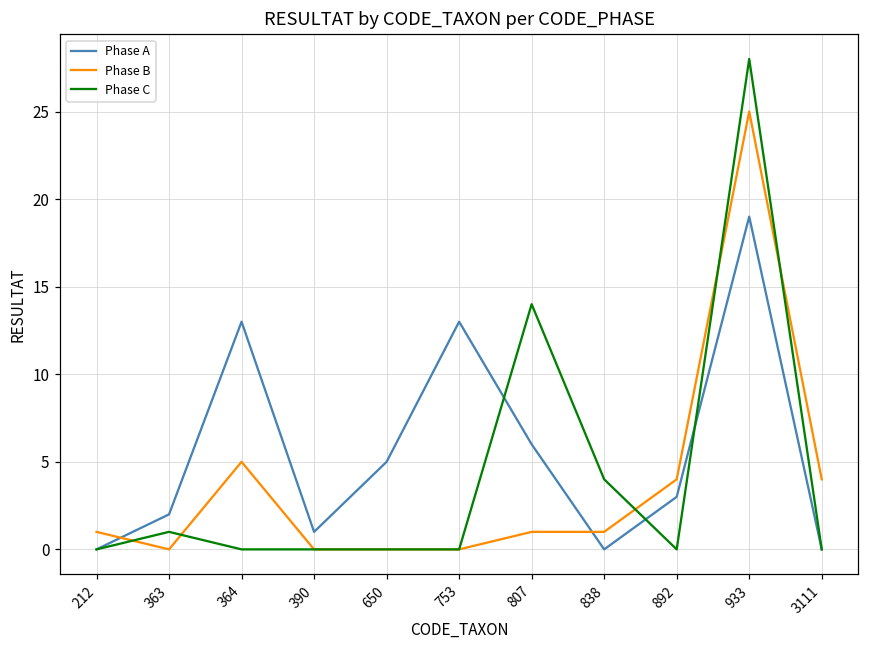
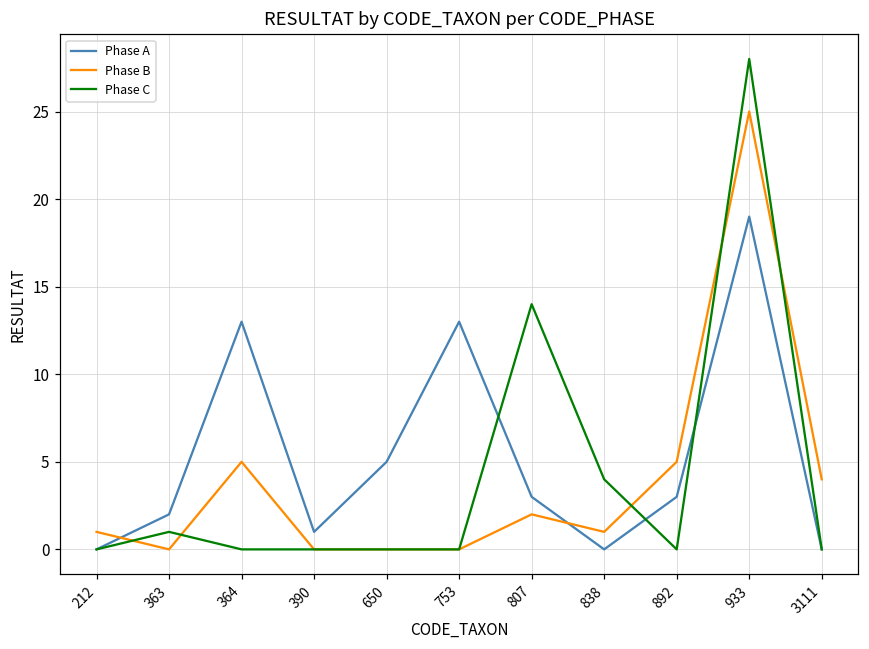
Phase A, 807: 6 -> 3
Phase B, 807: 1 -> 2
Phase B, 892: 4 -> 5
